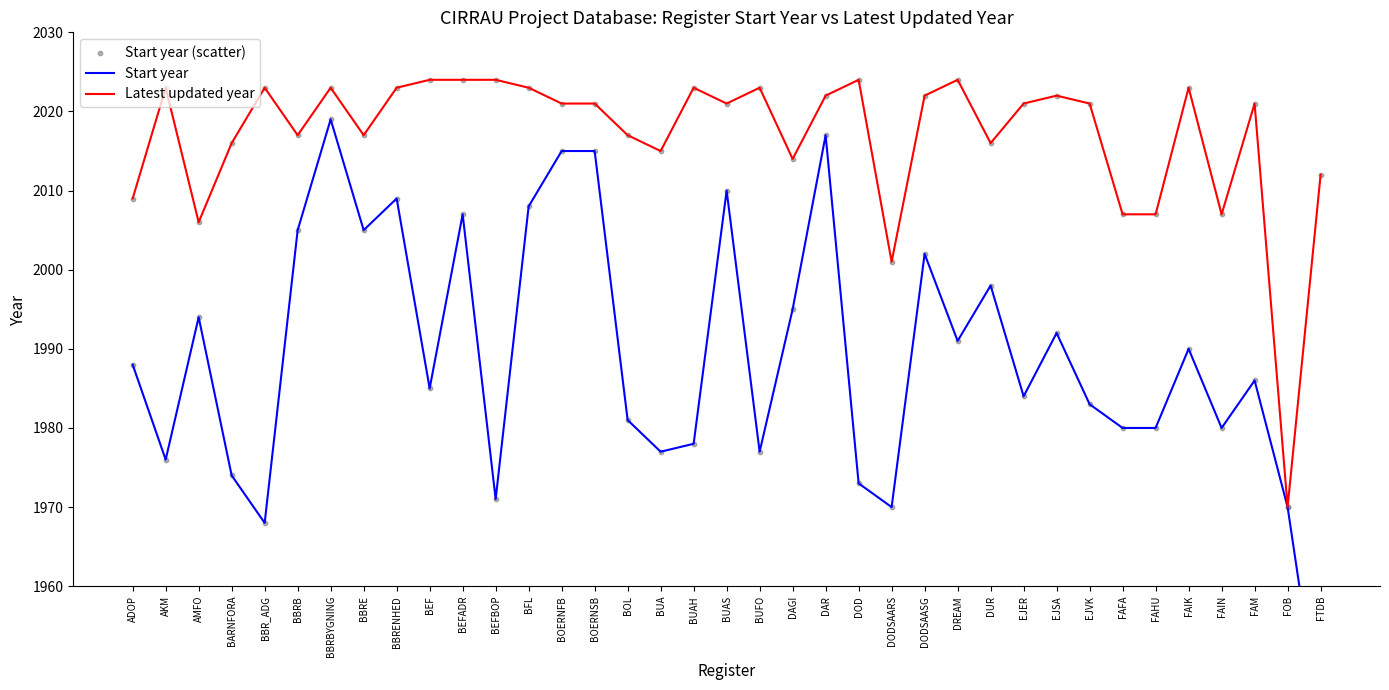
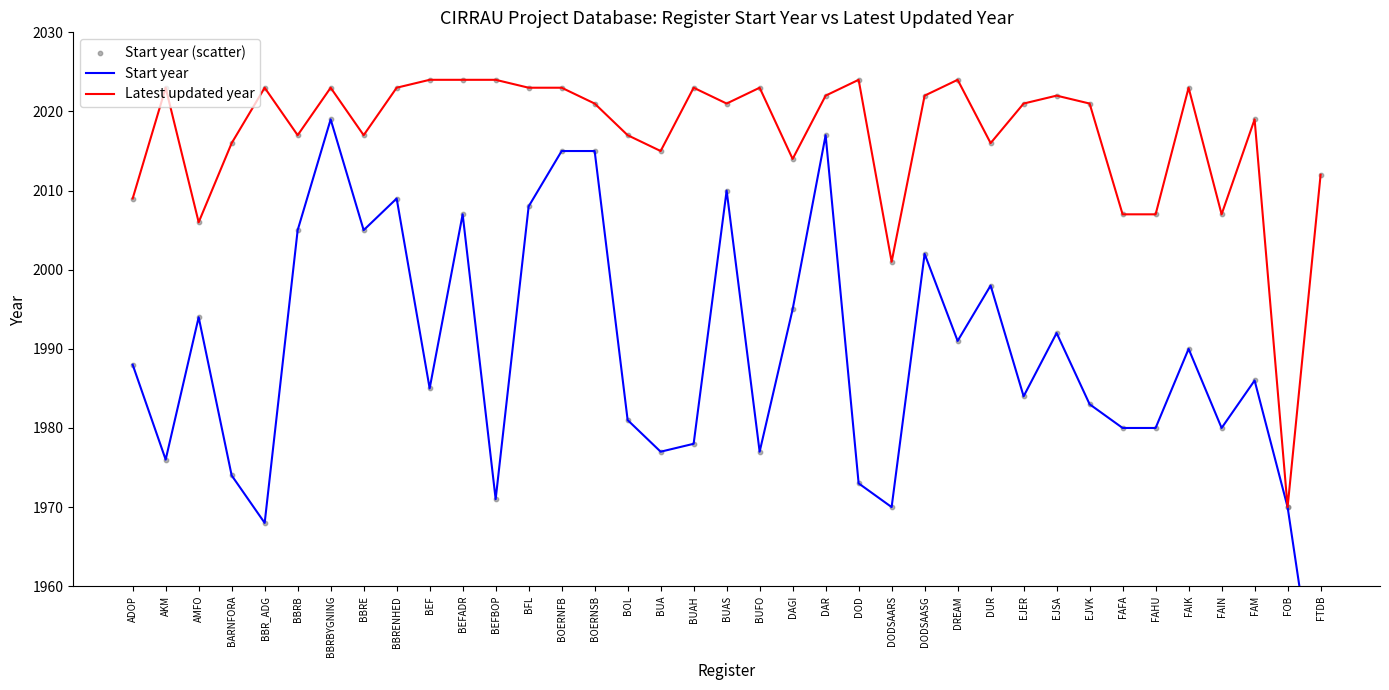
Latest updated year, BOERNFB: 2021 -> 2023
Latest updated year, FAM: 2021 -> 2019
